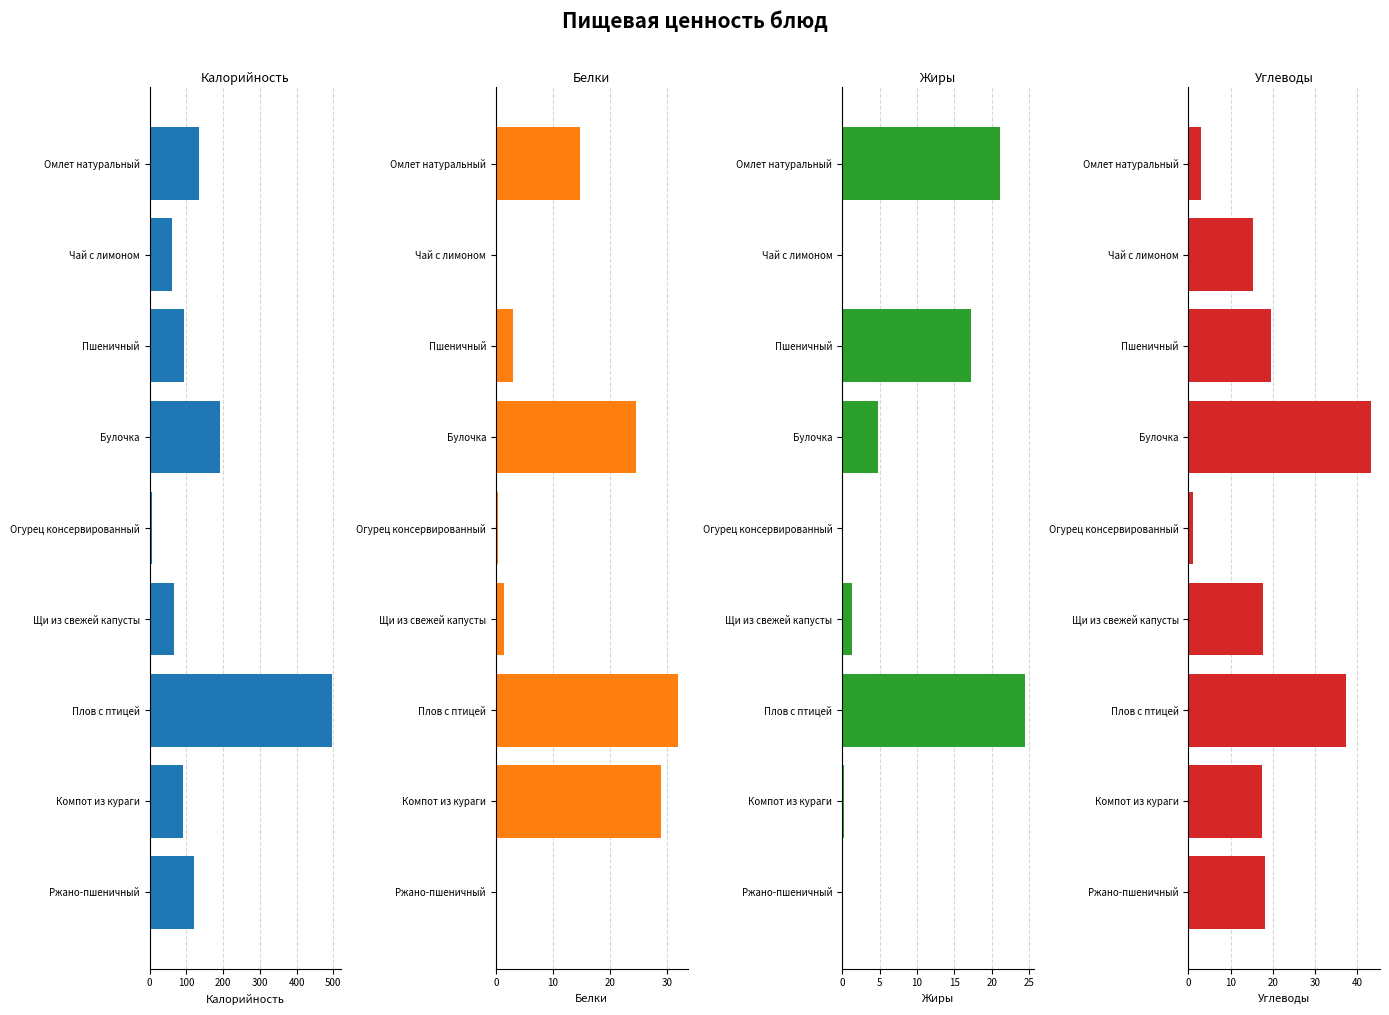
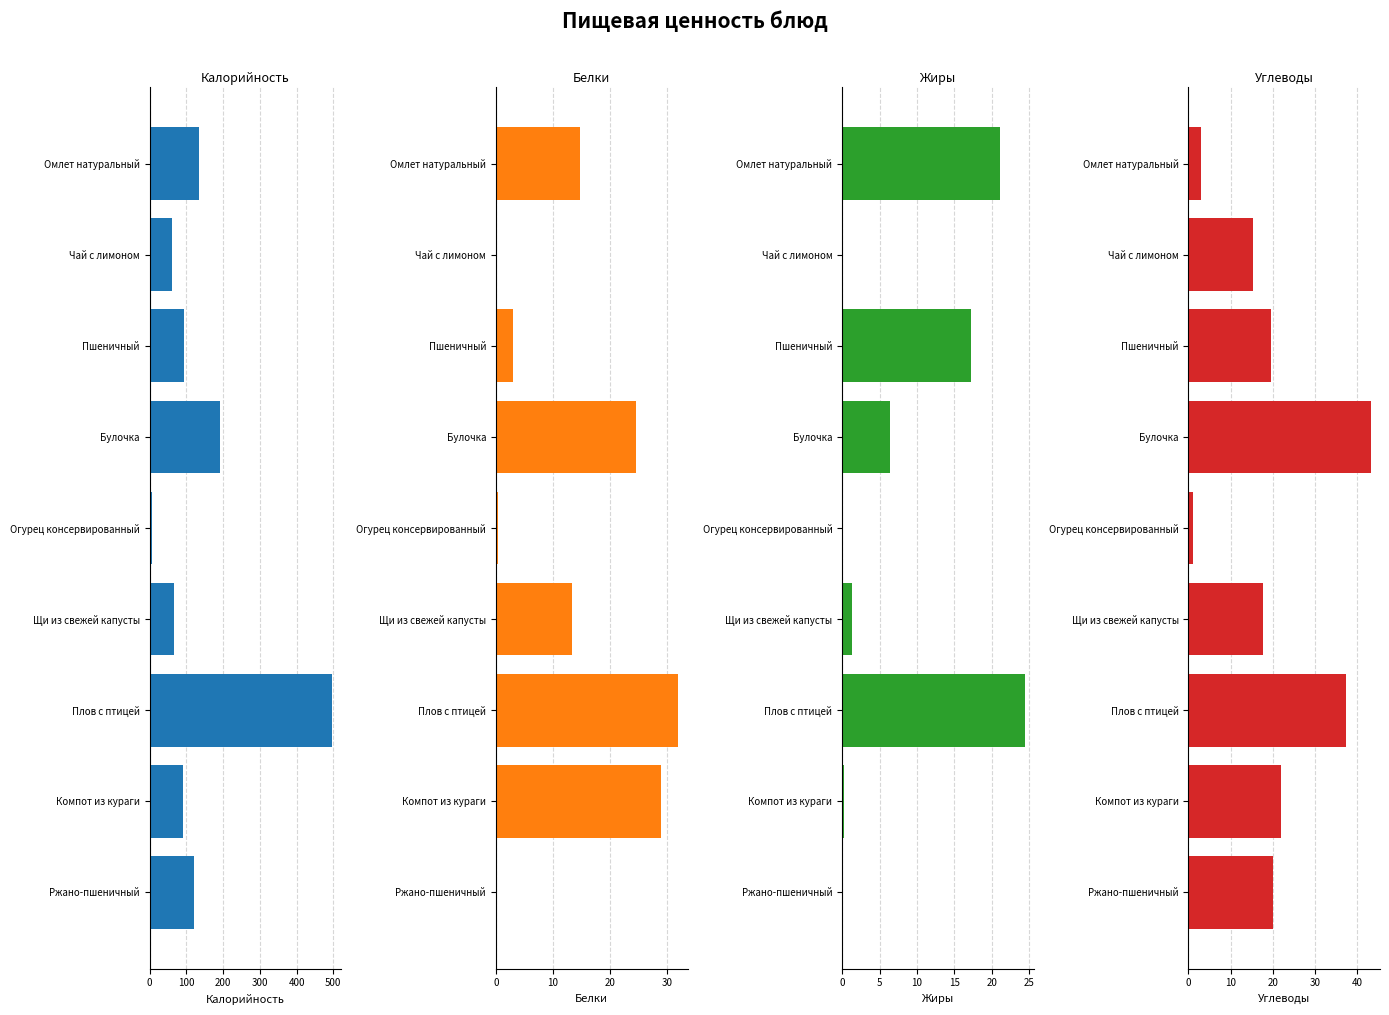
Белки, Щи из свежей капусты: 1 -> 13
Жиры, Булочка: 5 -> 6
Углеводы, Компот из кураги: 17 -> 22
Углеводы, Ржано-пшеничный: 18 -> 20
